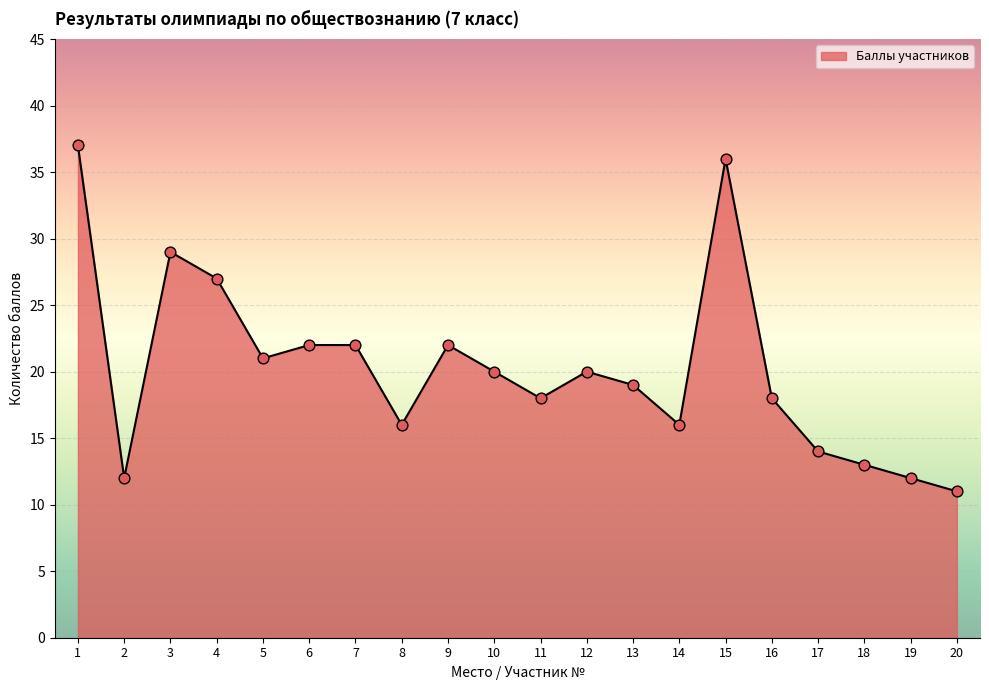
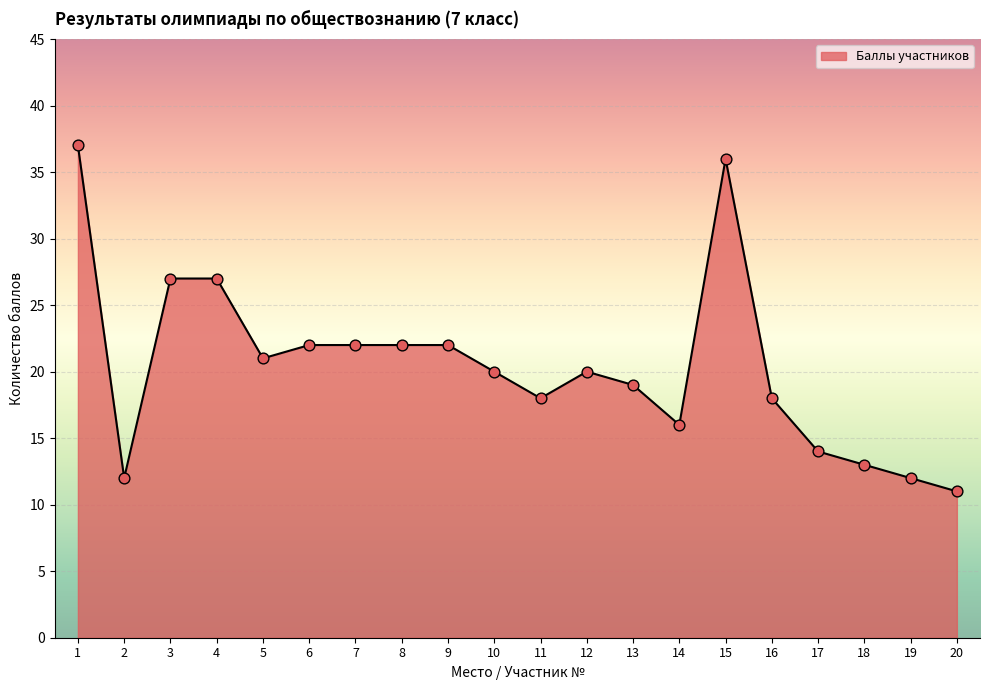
3: 29 -> 27
8: 16 -> 22
